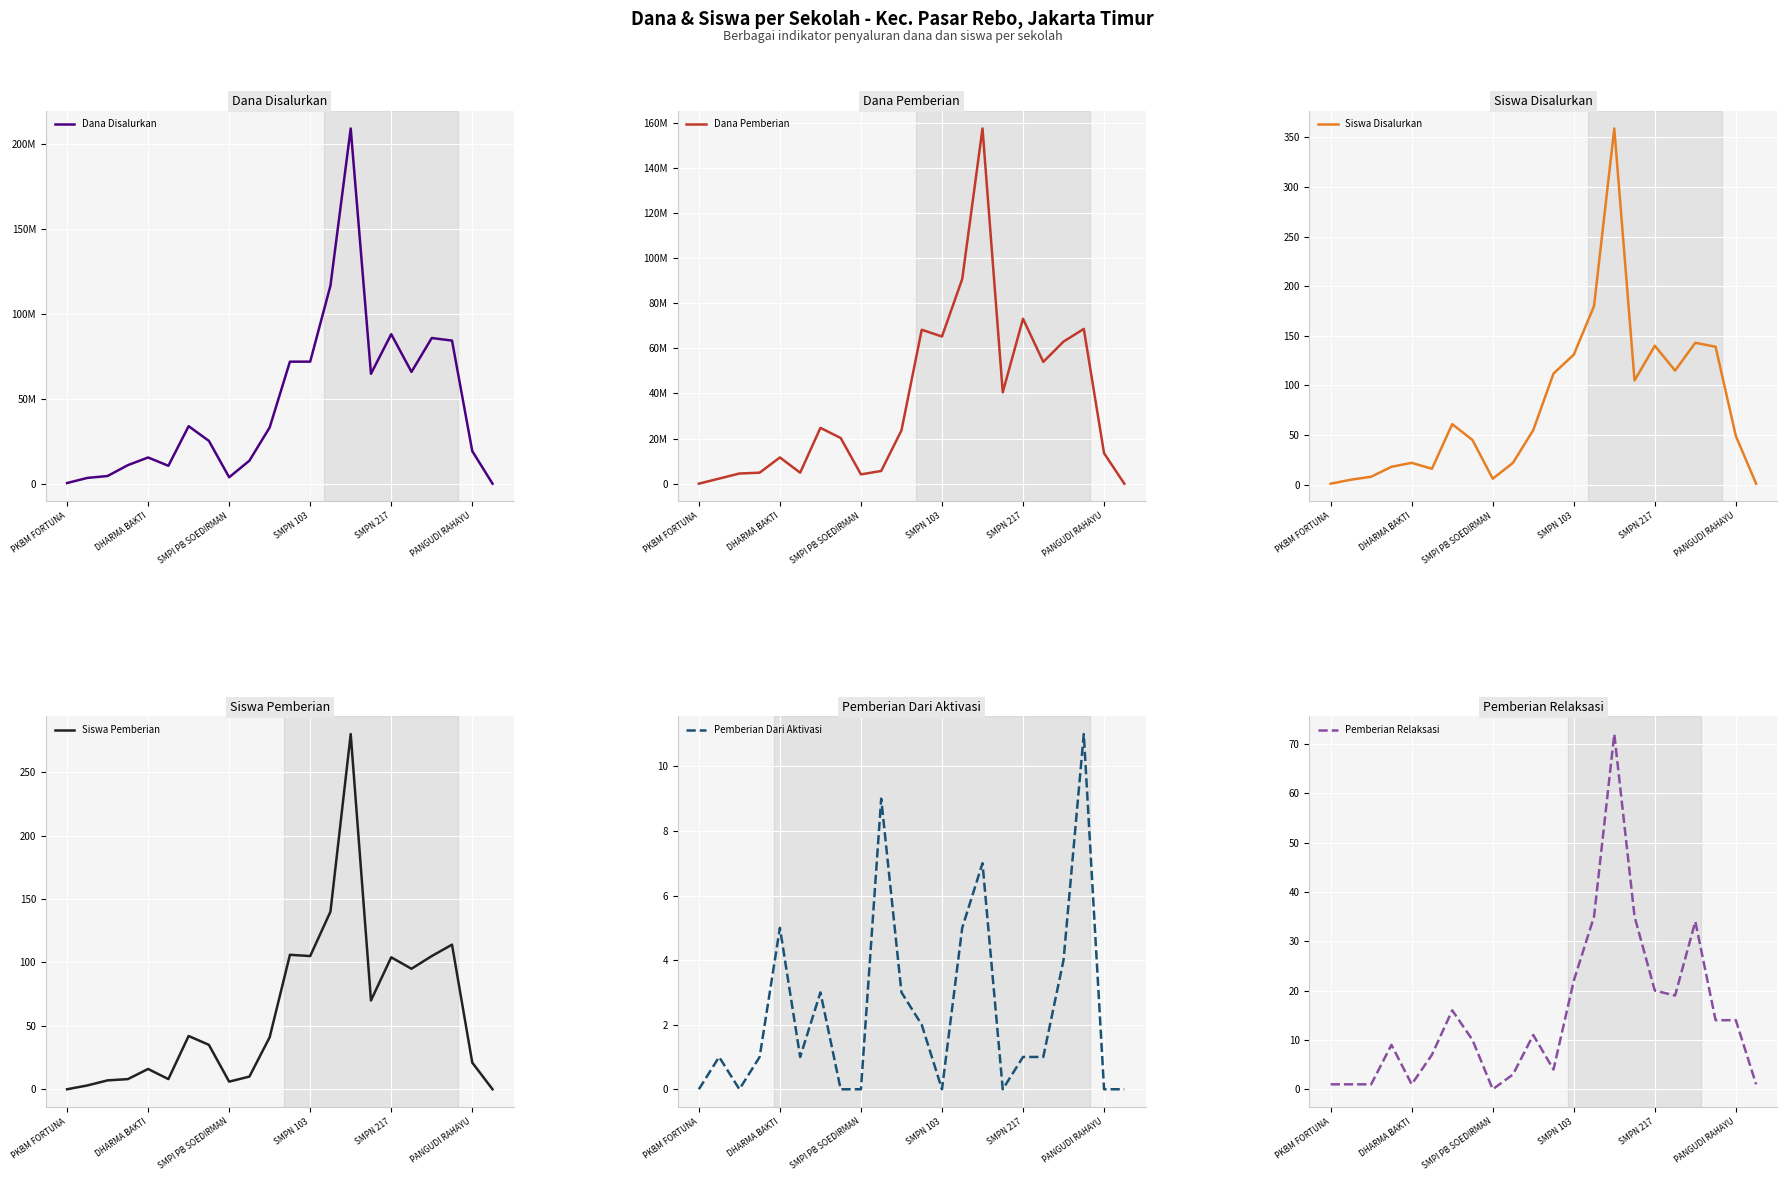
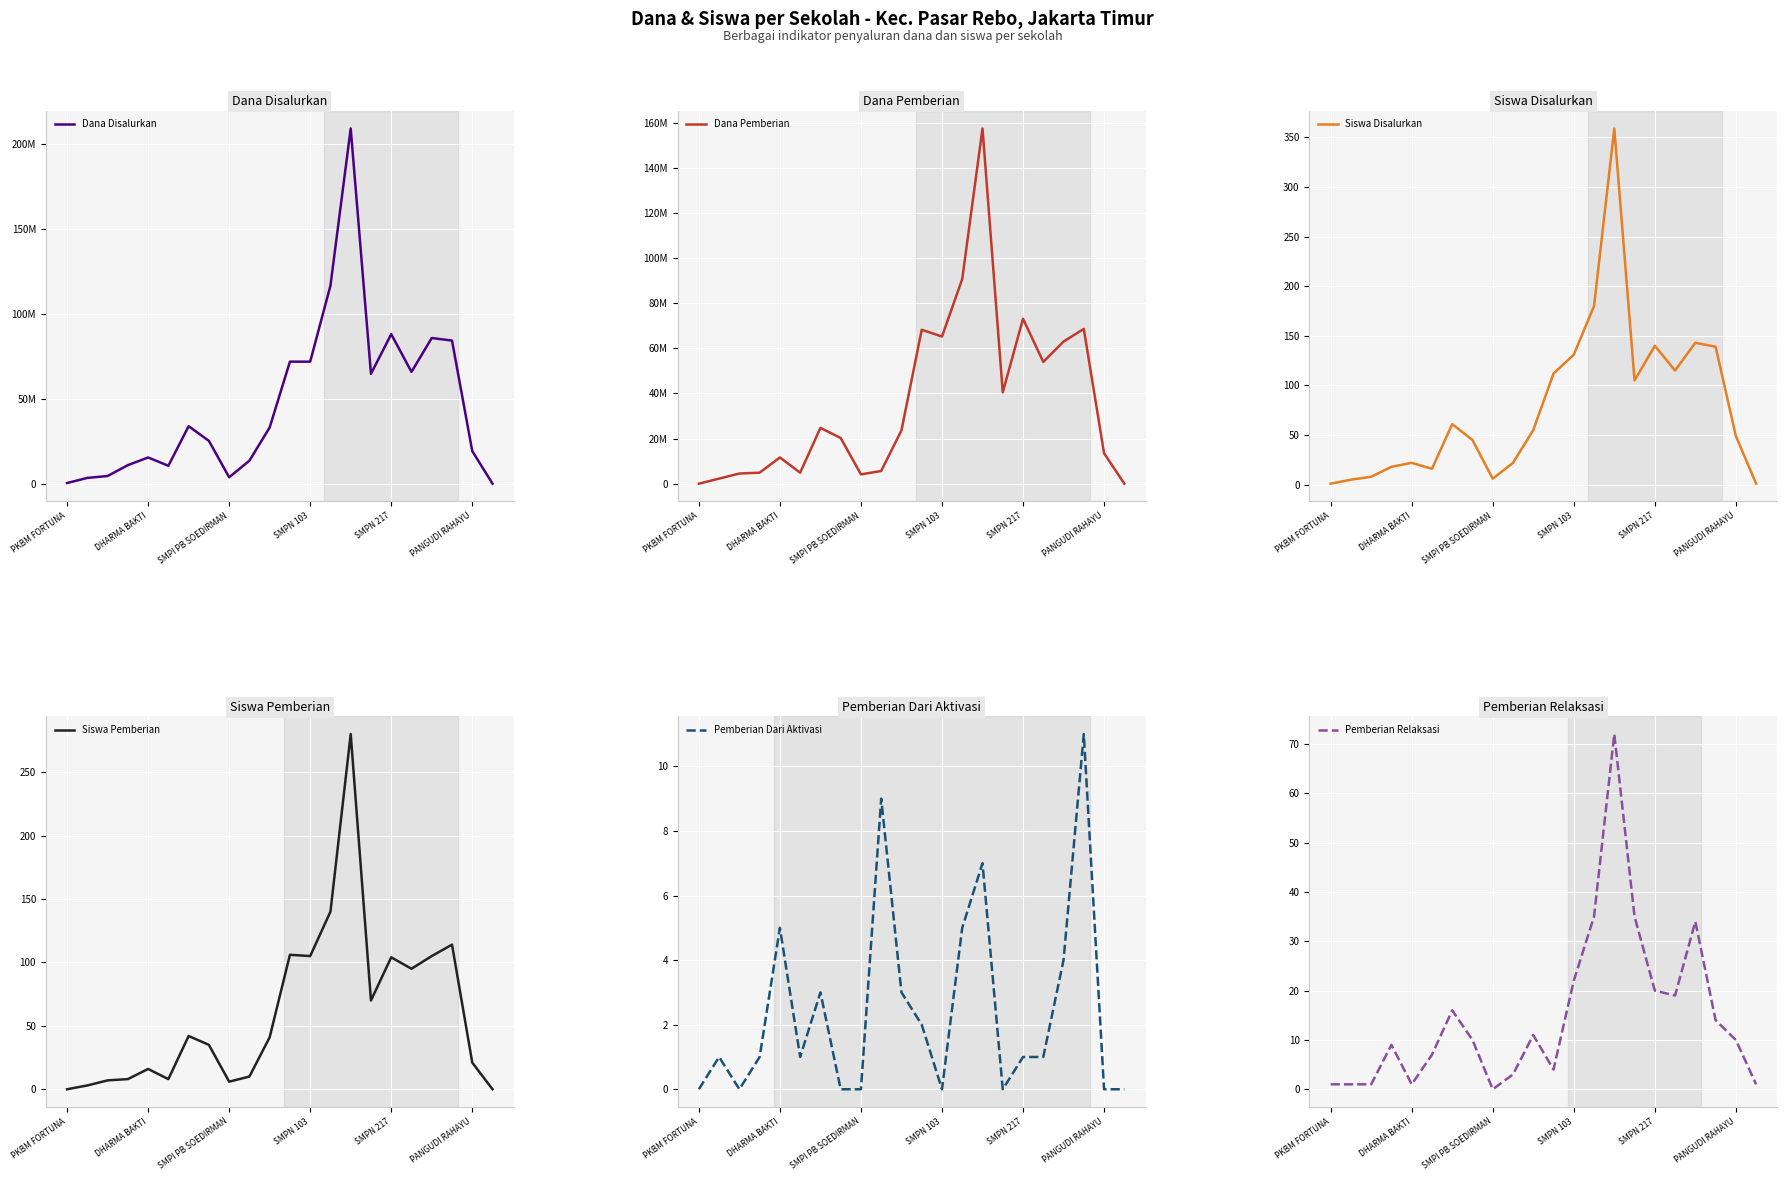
Pemberian Relaksasi, PANGUDI RAHAYU: 14 -> 10
